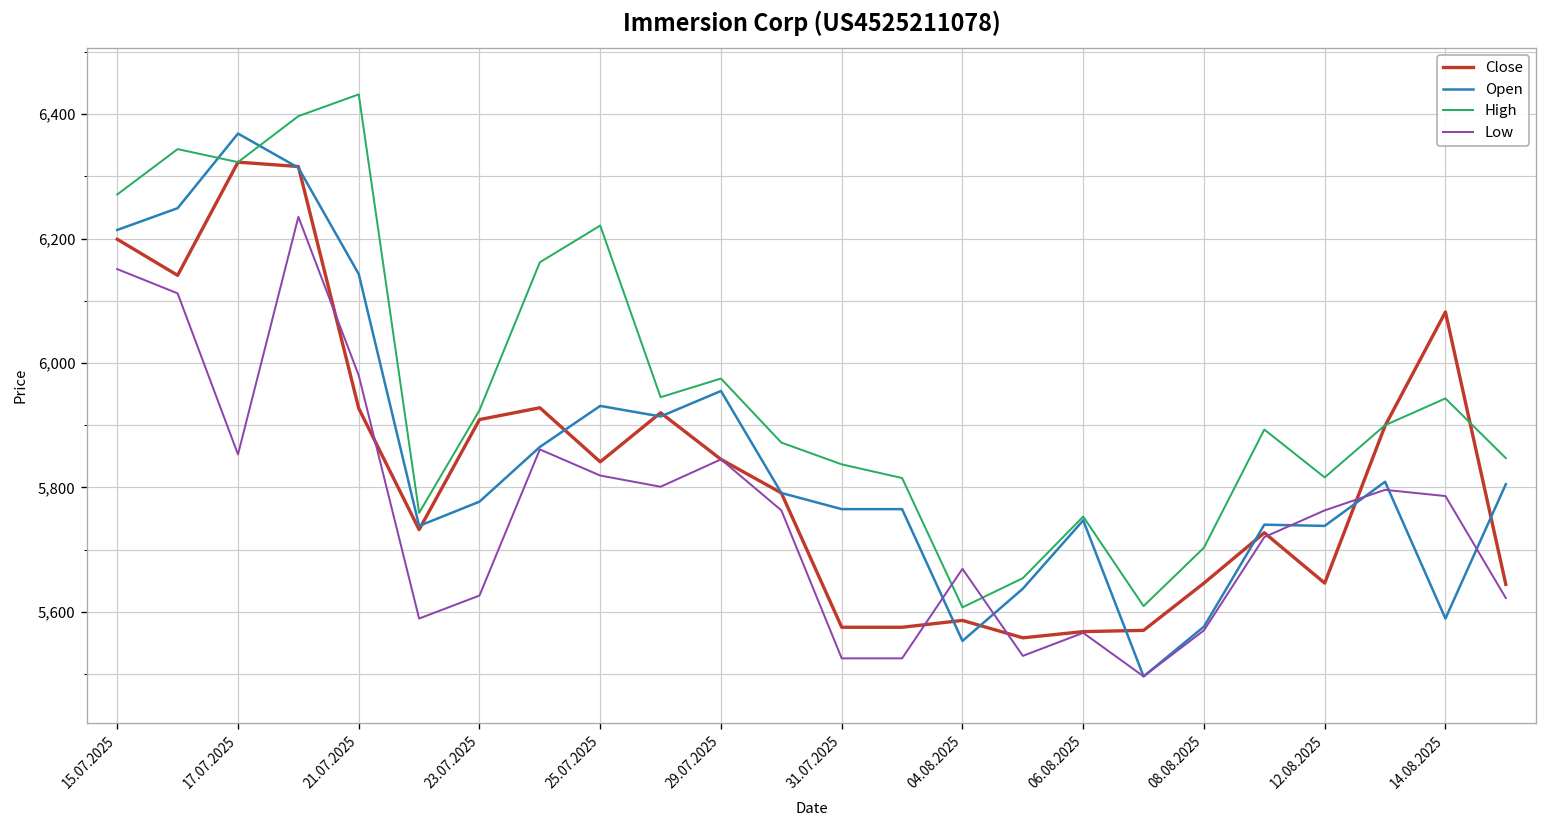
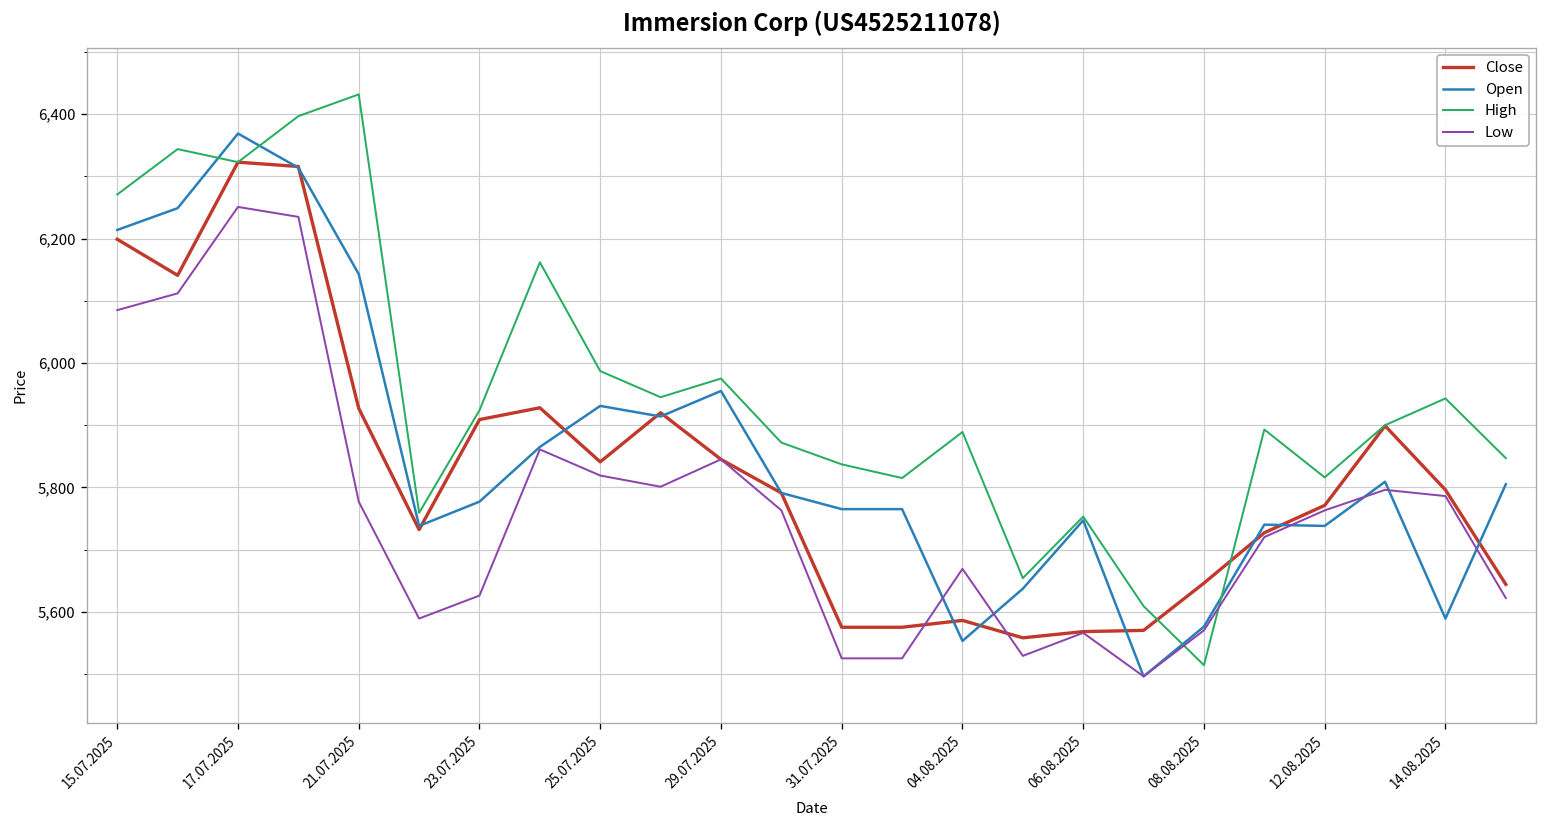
Low, 15.07.2025: 6,150 -> 6,090
Low, 17.07.2025: 5,850 -> 6,250
Low, 21.07.2025: 5,980 -> 5,780
High, 25.07.2025: 6,220 -> 5,990
High, 04.08.2025: 5,610 -> 5,890
High, 08.08.2025: 5,700 -> 5,510
Close, 12.08.2025: 5,650 -> 5,770
Close, 14.08.2025: 6,080 -> 5,800
